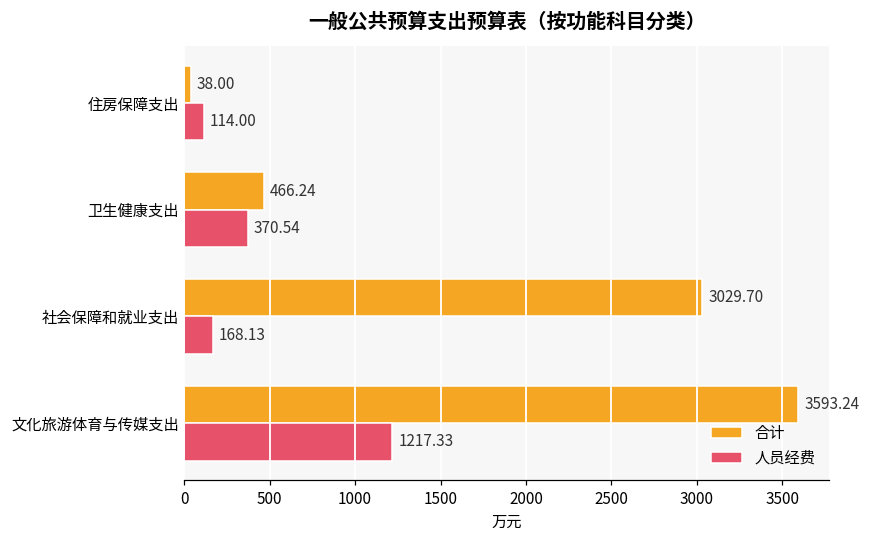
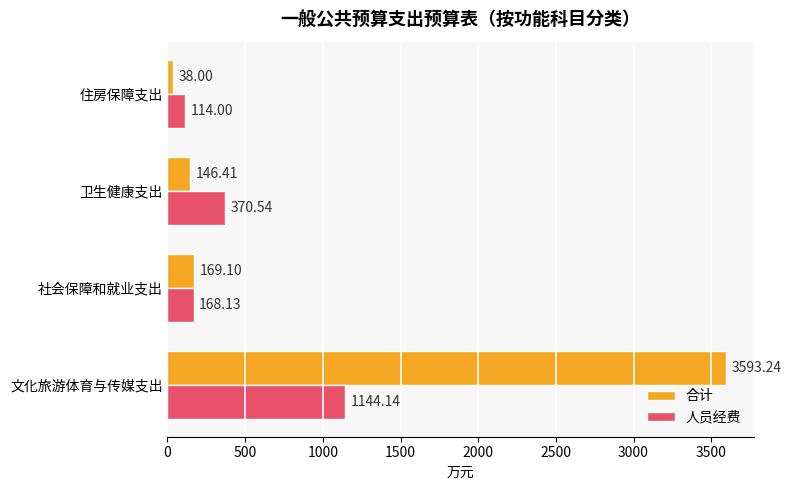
合计, 卫生健康支出: 466.24 -> 146.41
合计, 社会保障和就业支出: 3029.70 -> 169.10
人员经费, 文化旅游体育与传媒支出: 1217.33 -> 1144.14
